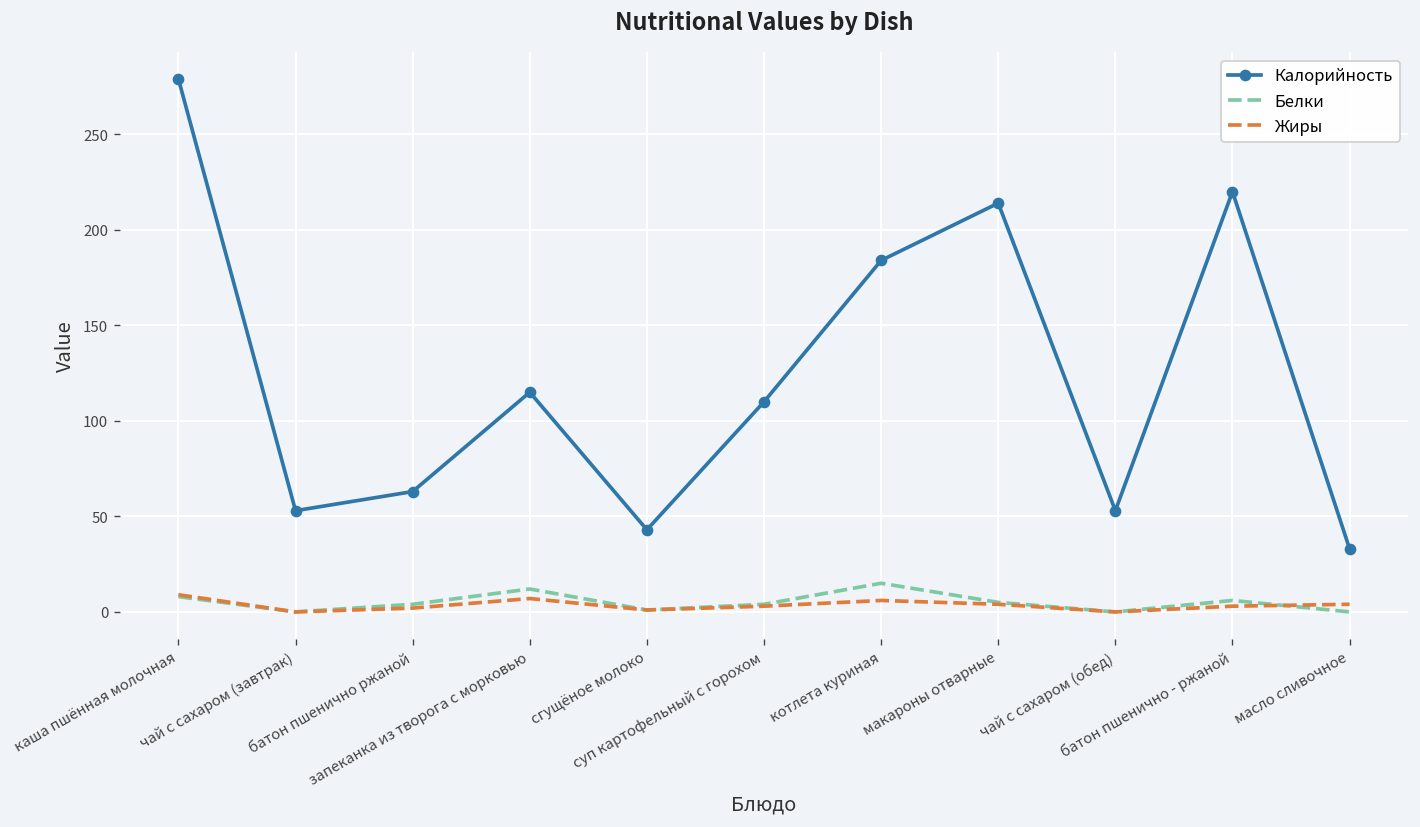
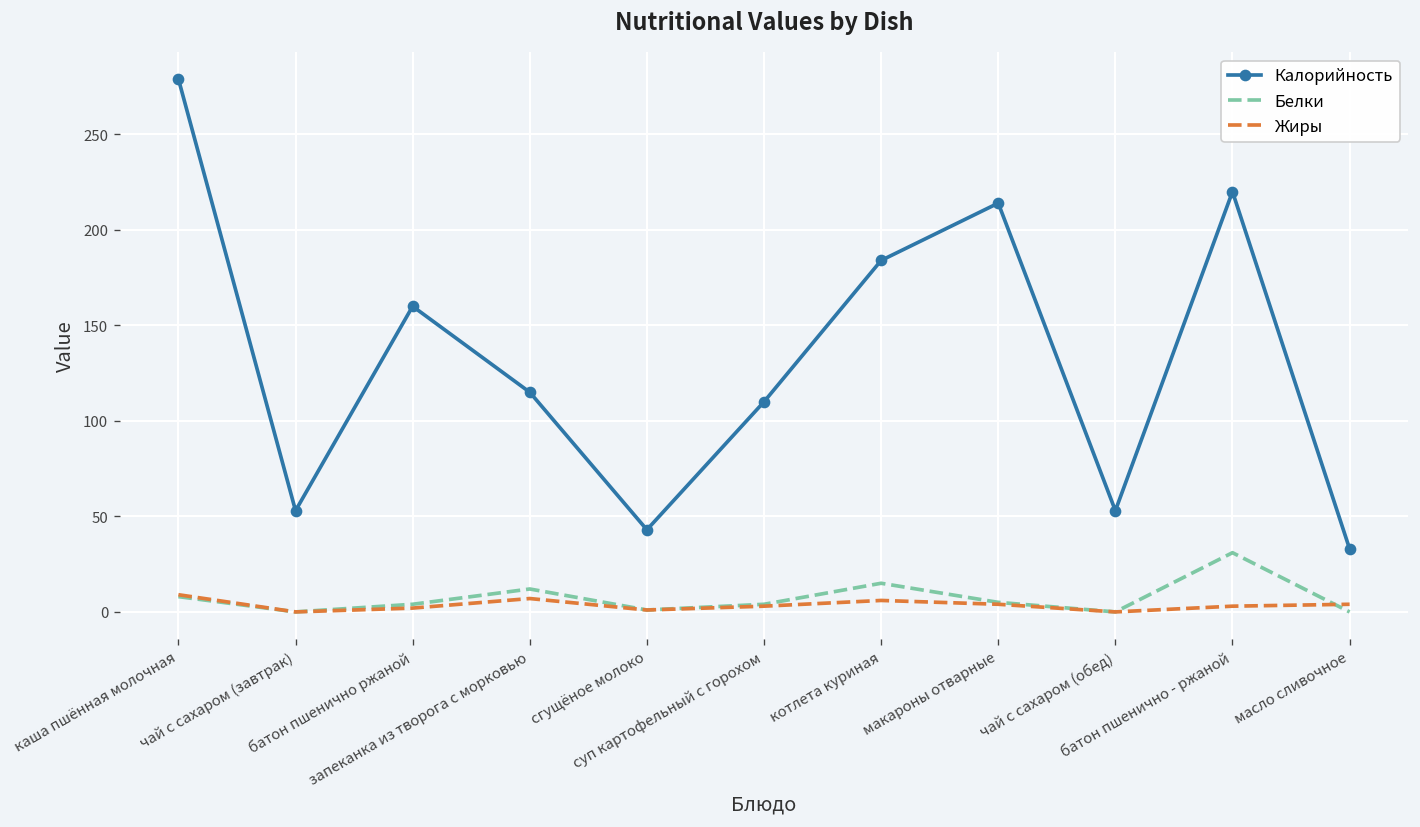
Калорийность, батон пшенично ржаной: 63 -> 160
Белки, батон пшенично - ржаной: 6 -> 31
